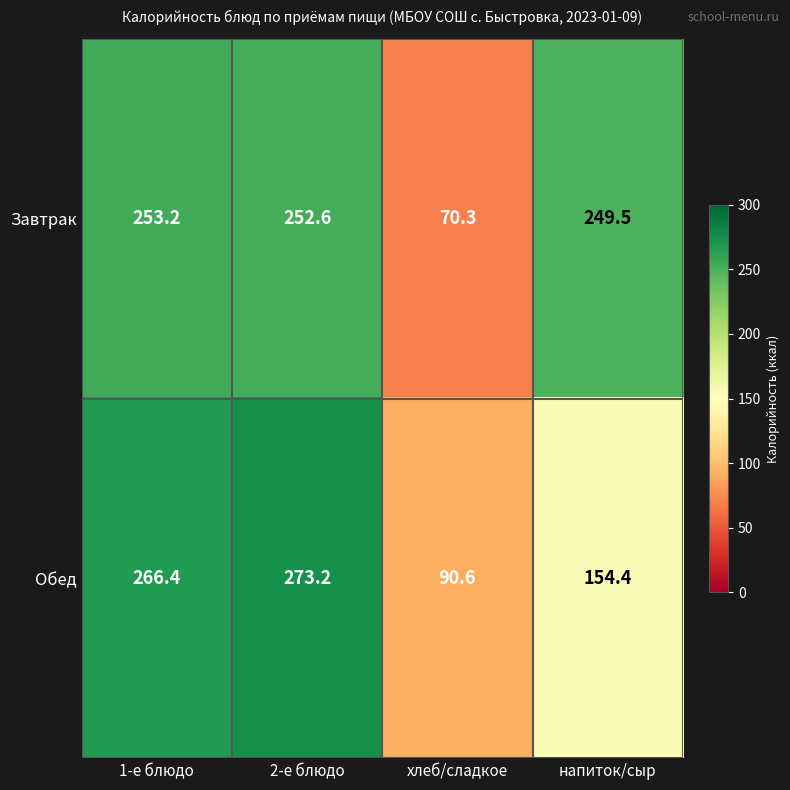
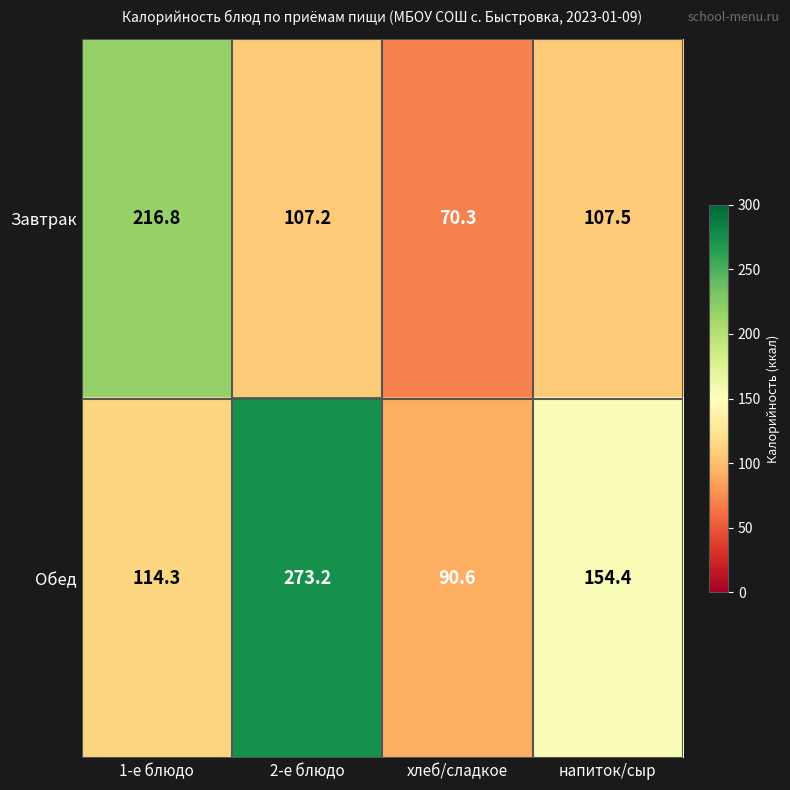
Завтрак, 1-е блюдо: 253.2 -> 216.8
Завтрак, 2-е блюдо: 252.6 -> 107.2
Завтрак, напиток/сыр: 249.5 -> 107.5
Обед, 1-е блюдо: 266.4 -> 114.3
